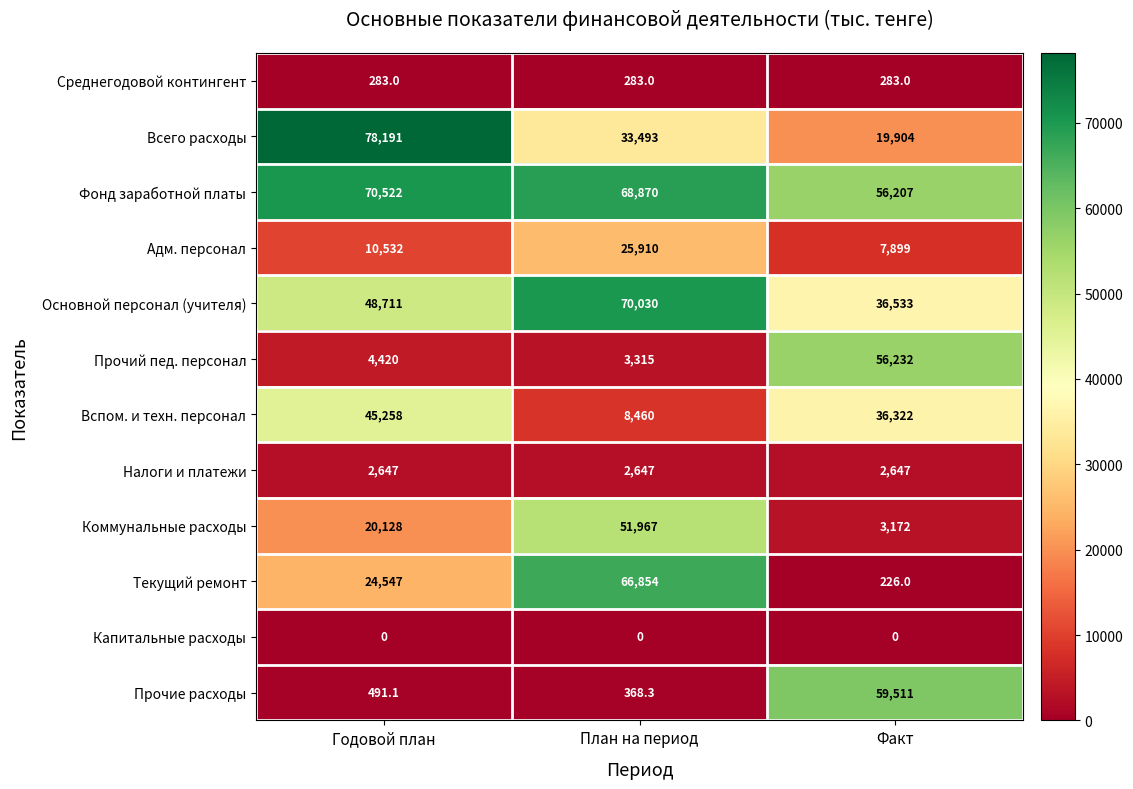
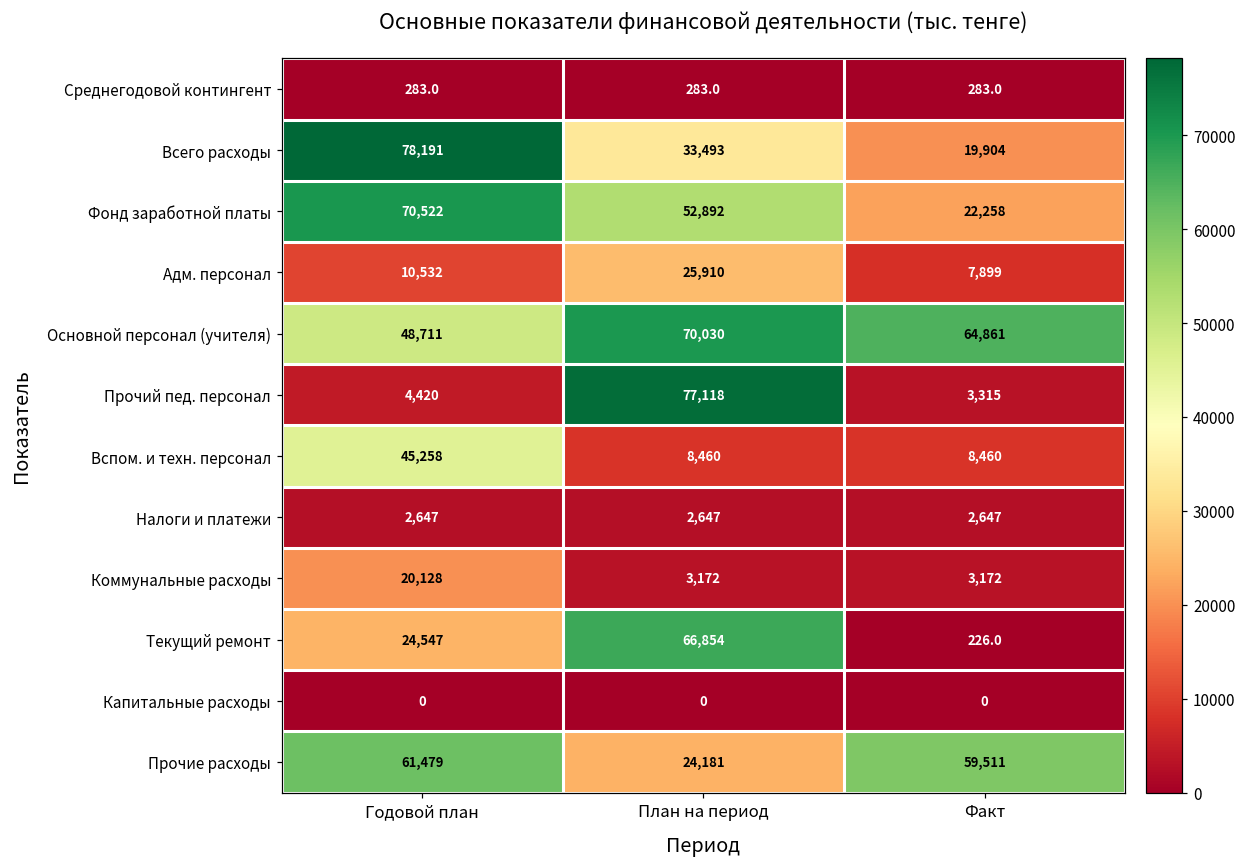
Фонд заработной платы, План на период: 68,870 -> 52,892
Фонд заработной платы, Факт: 56,207 -> 22,258
Основной персонал (учителя), Факт: 36,533 -> 64,861
Прочий пед. персонал, План на период: 3,315 -> 77,118
Прочий пед. персонал, Факт: 56,232 -> 3,315
Вспом. и техн. персонал, Факт: 36,322 -> 8,460
Коммунальные расходы, План на период: 51,967 -> 3,172
Прочие расходы, Годовой план: 491.1 -> 61,479
Прочие расходы, План на период: 368.3 -> 24,181
